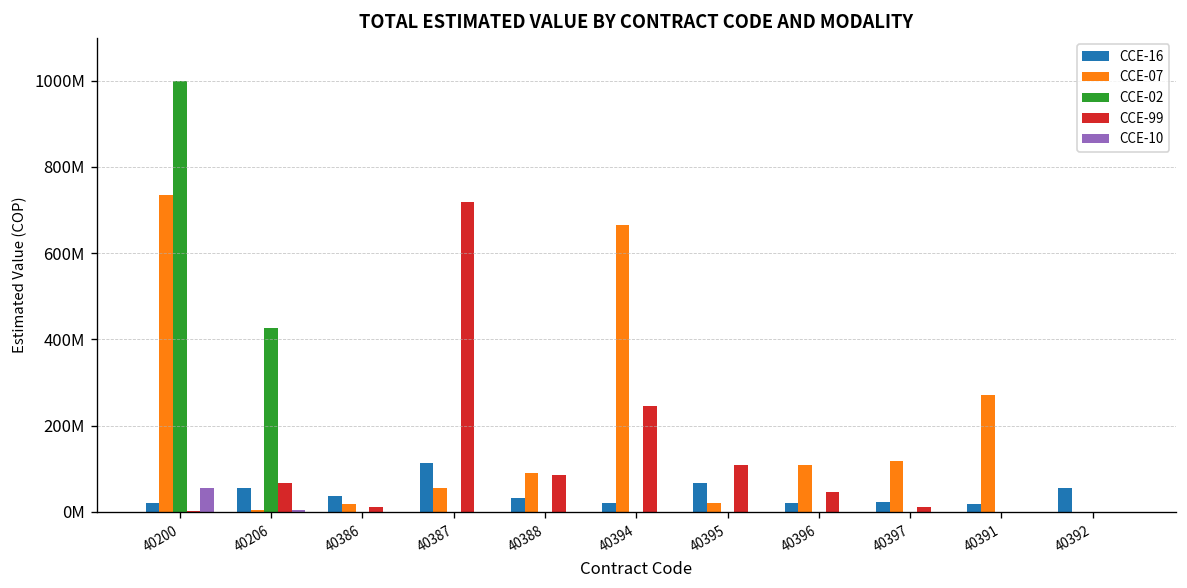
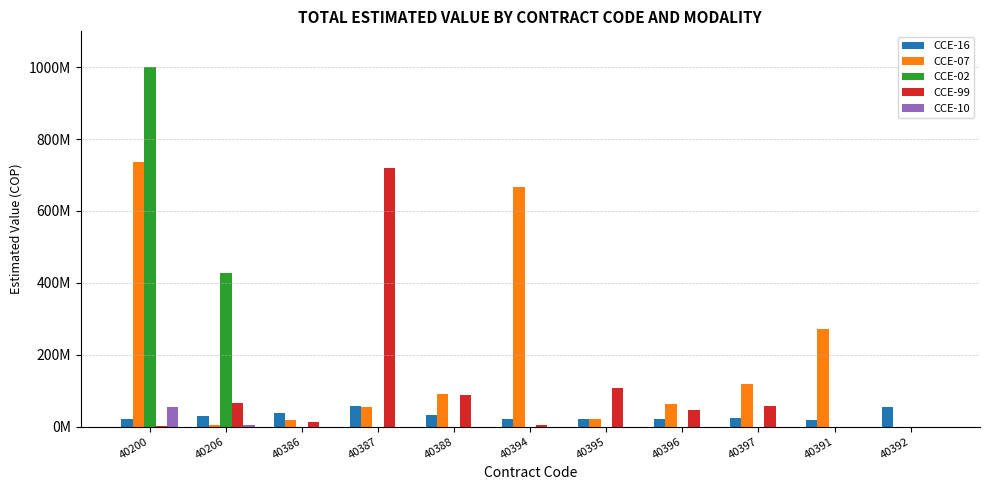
CCE-16, 40206: 60000000 -> 30000000
CCE-16, 40387: 110000000 -> 60000000
CCE-99, 40394: 250000000 -> 0
CCE-16, 40395: 70000000 -> 20000000
CCE-07, 40396: 110000000 -> 60000000
CCE-99, 40397: 10000000 -> 60000000
